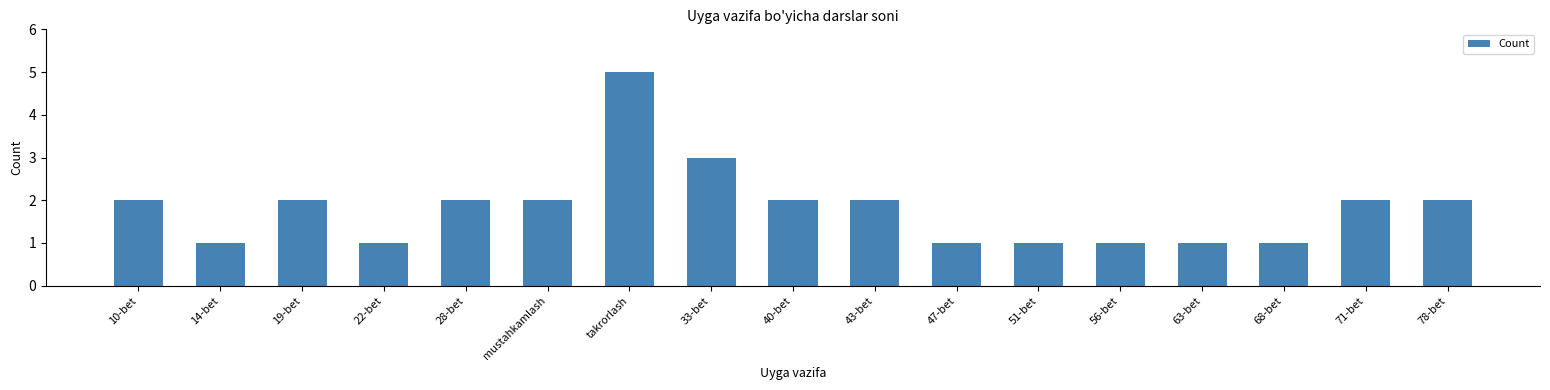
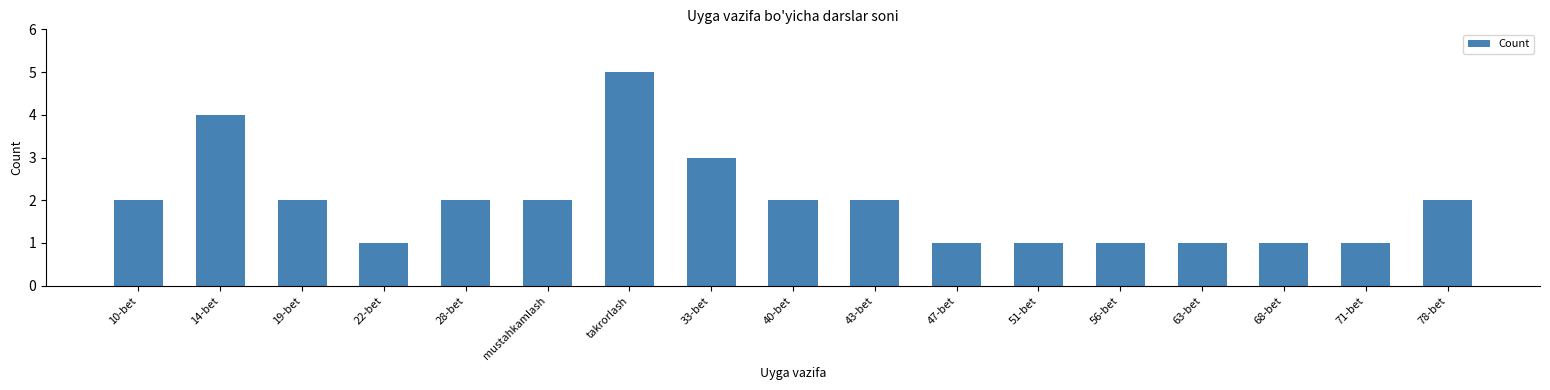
14-bet: 1 -> 4
71-bet: 2 -> 1
